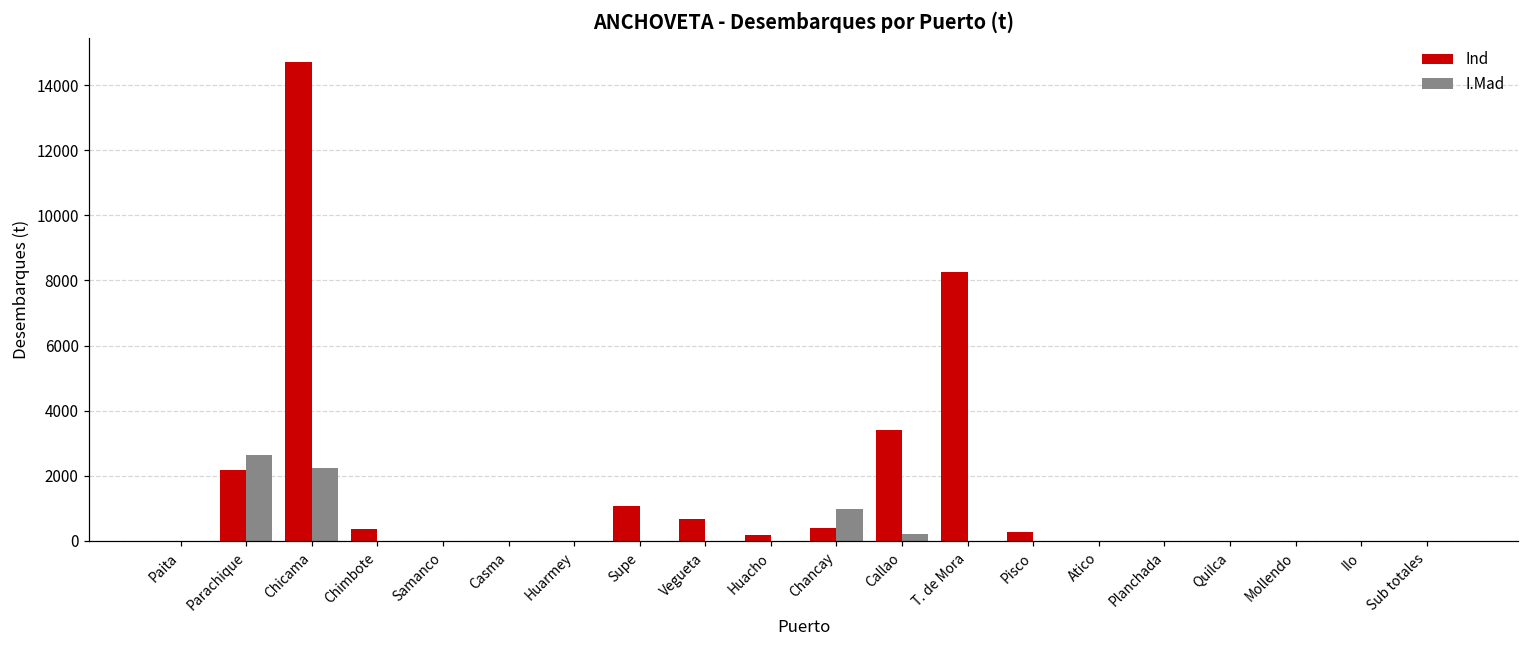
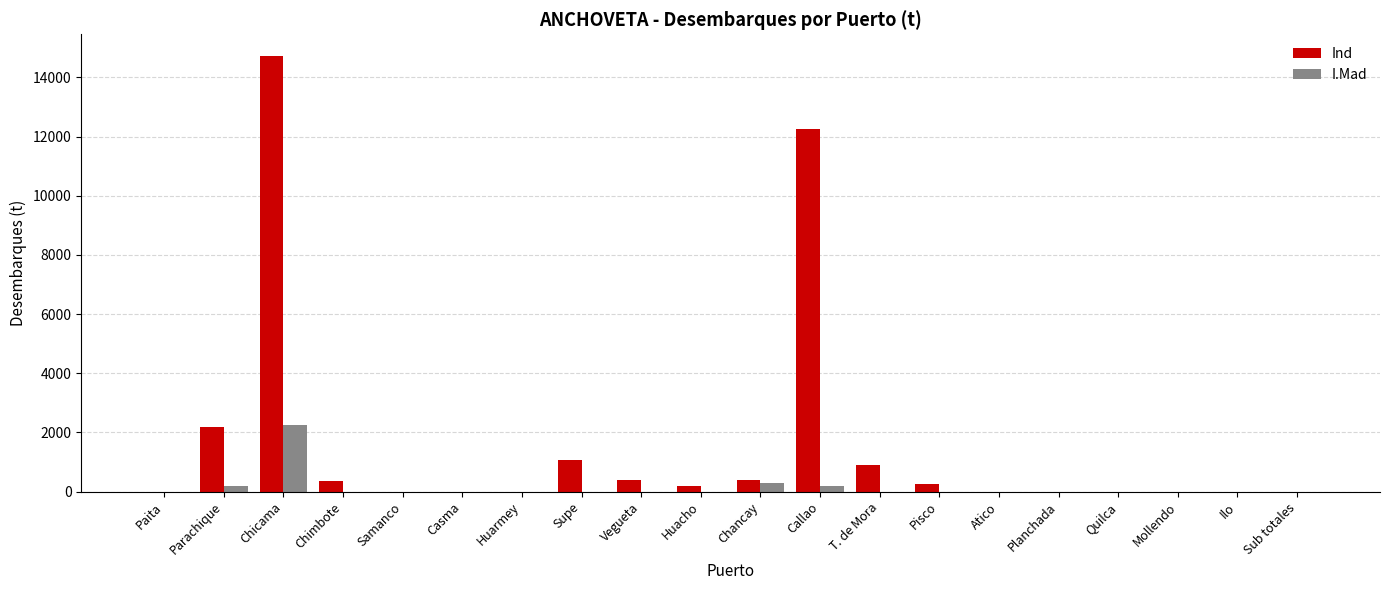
I.Mad, Parachique: 2600 -> 200
Ind, Vegueta: 700 -> 400
I.Mad, Chancay: 1000 -> 300
Ind, Callao: 3400 -> 12300
Ind, T. de Mora: 8300 -> 900
